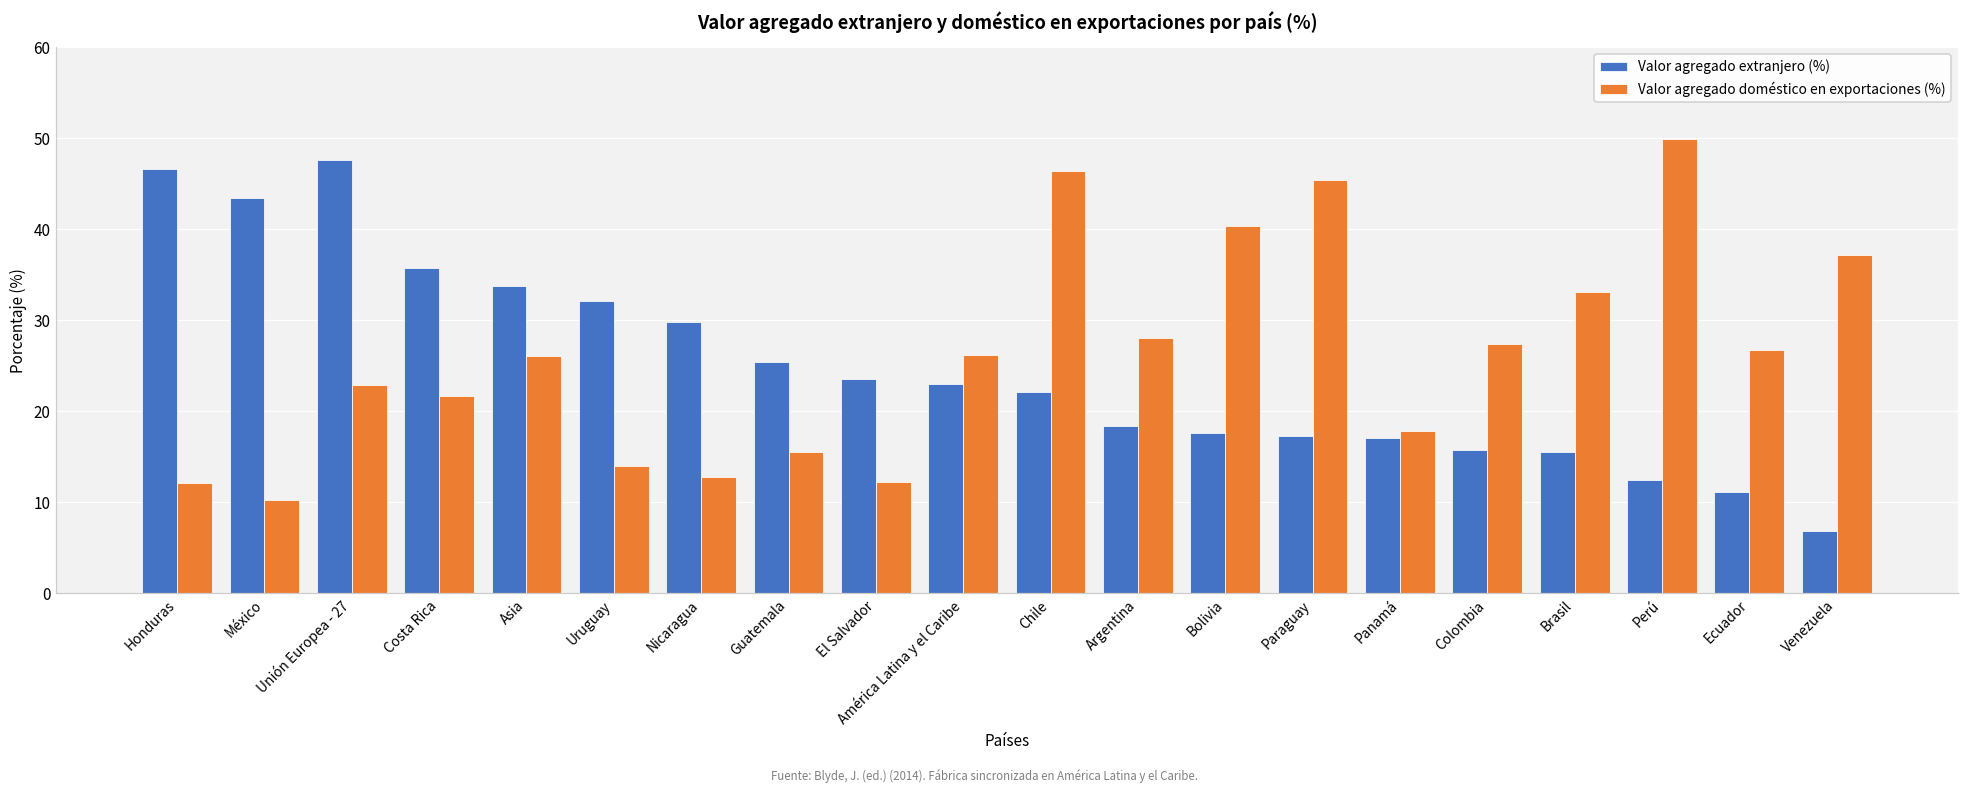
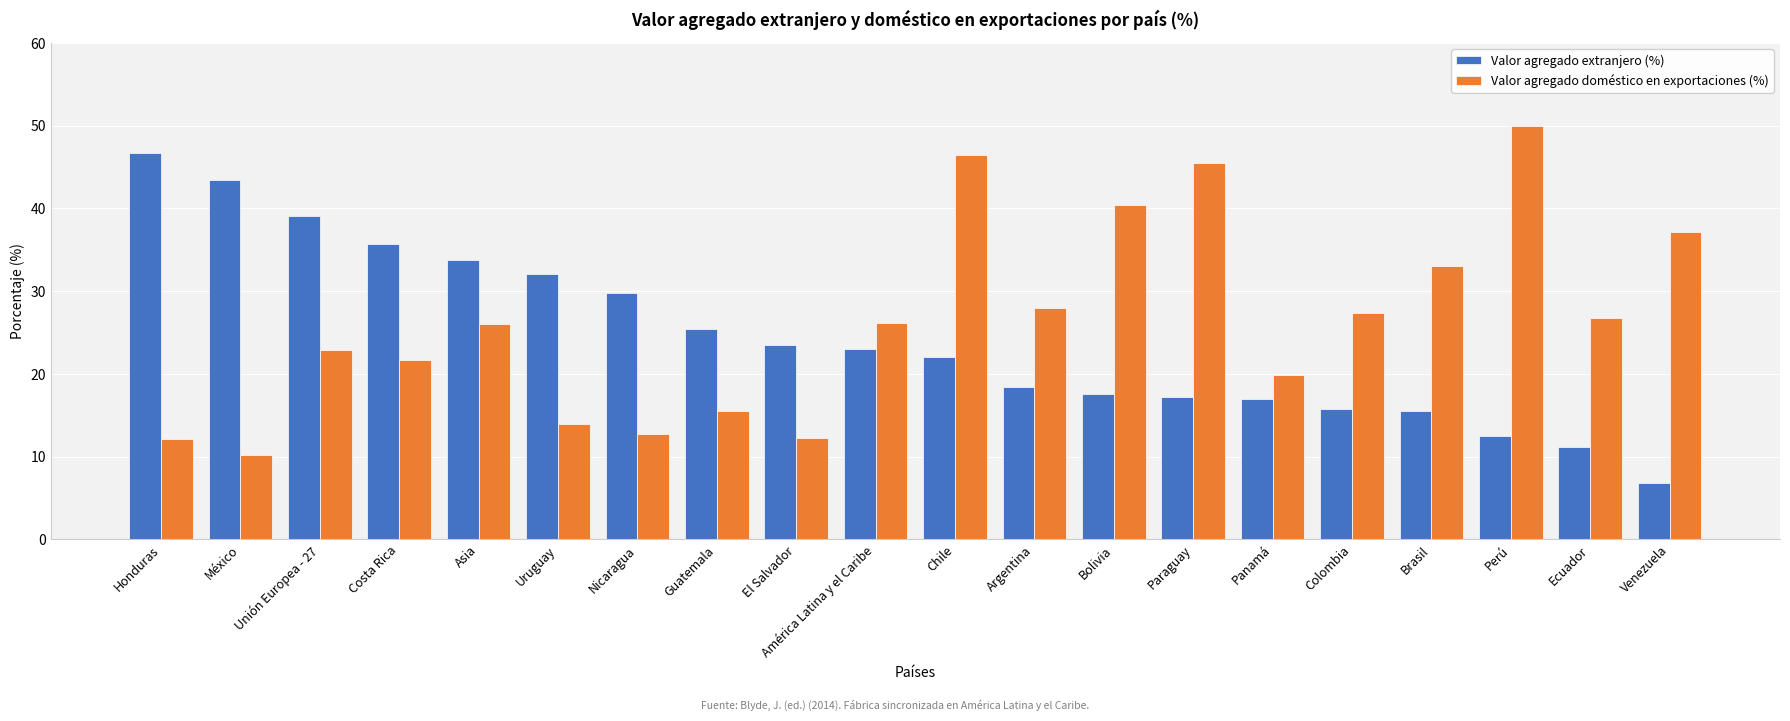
Valor agregado extranjero (%), Unión Europea - 27: 48 -> 39
Valor agregado doméstico en exportaciones (%), Panamá: 18 -> 20
